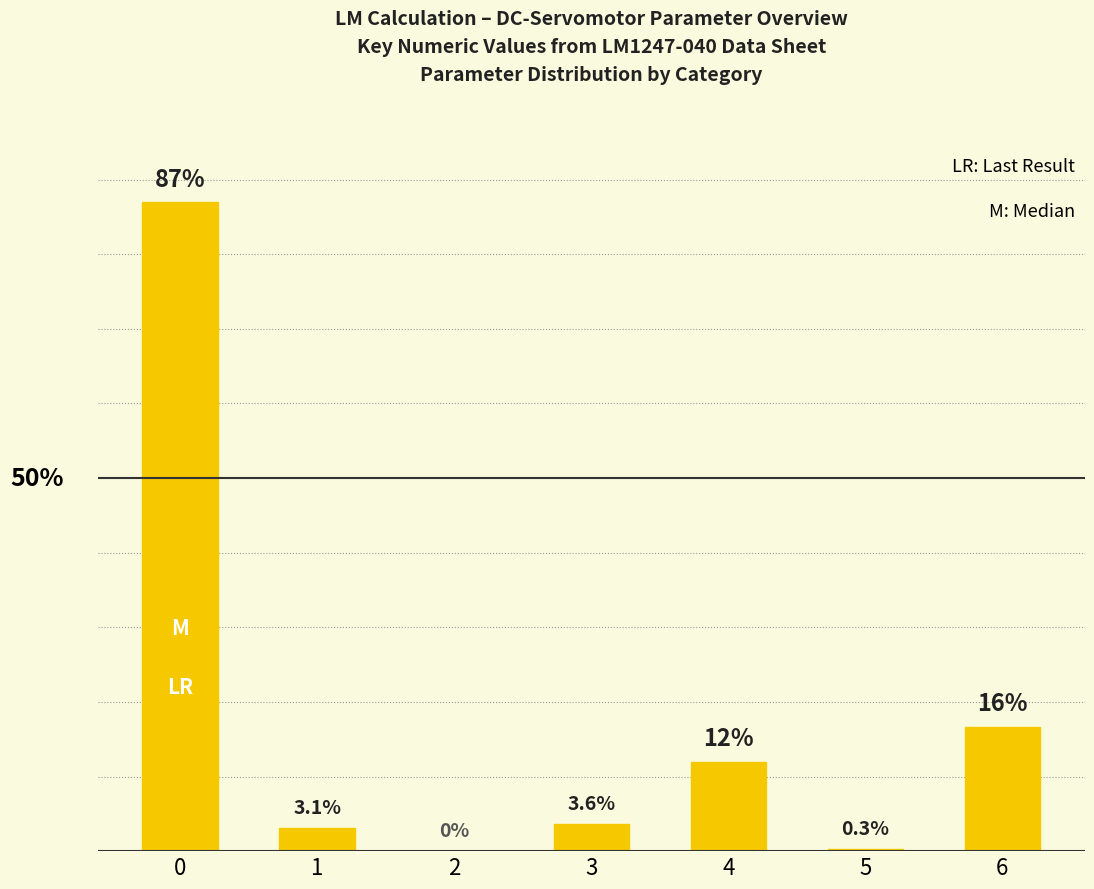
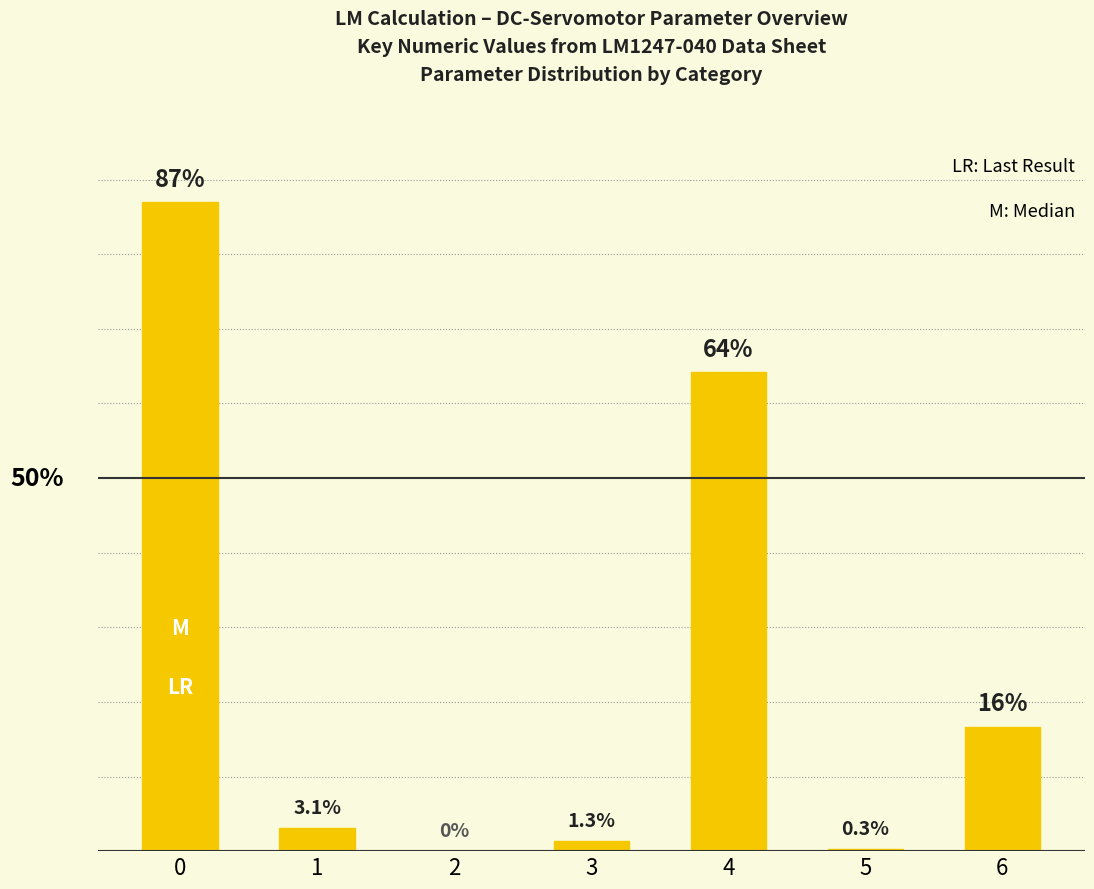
3: 3.6% -> 1.3%
4: 12% -> 64%
